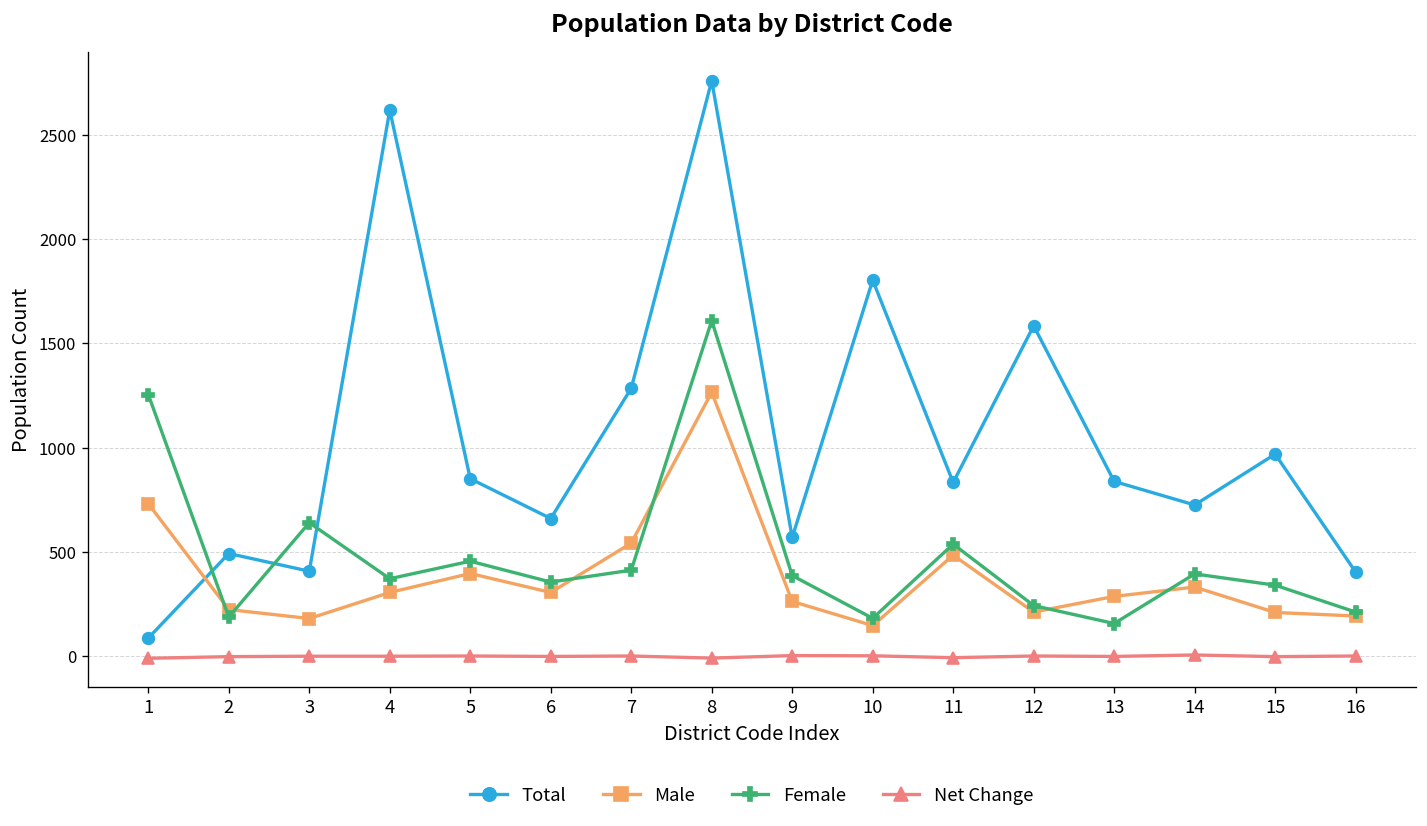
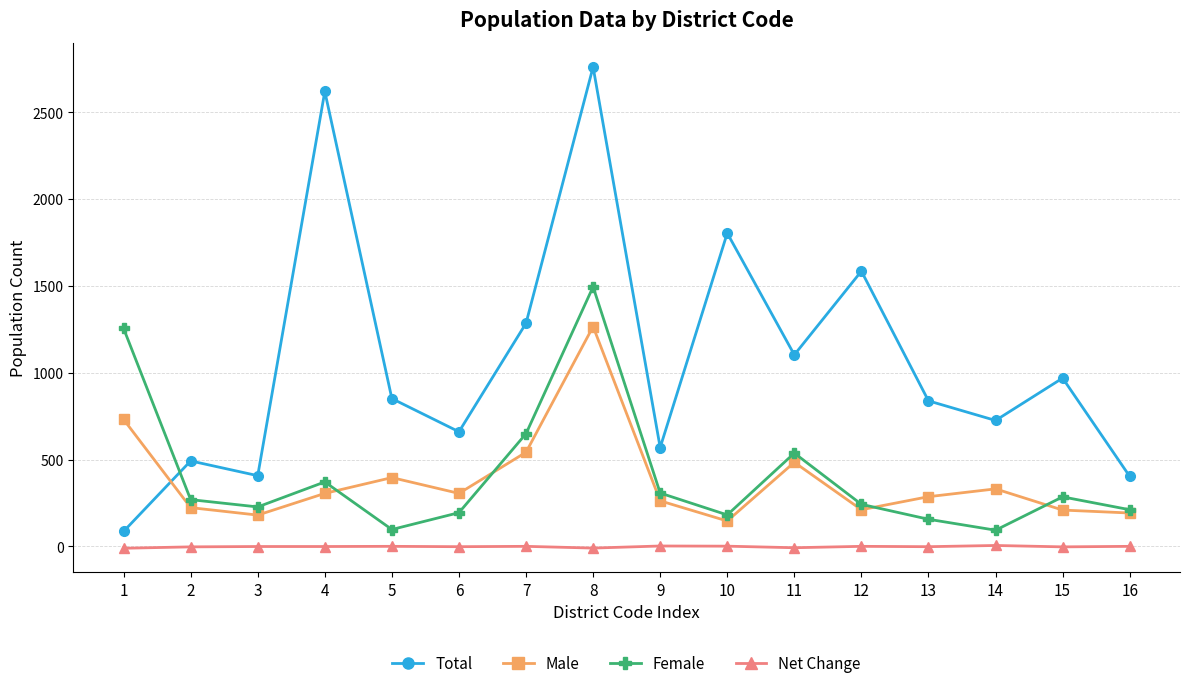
Female, 2: 190 -> 270
Female, 3: 640 -> 230
Female, 5: 460 -> 100
Female, 6: 360 -> 190
Female, 7: 410 -> 650
Female, 8: 1610 -> 1500
Female, 9: 390 -> 310
Total, 11: 830 -> 1100
Female, 14: 390 -> 90
Female, 15: 340 -> 290
